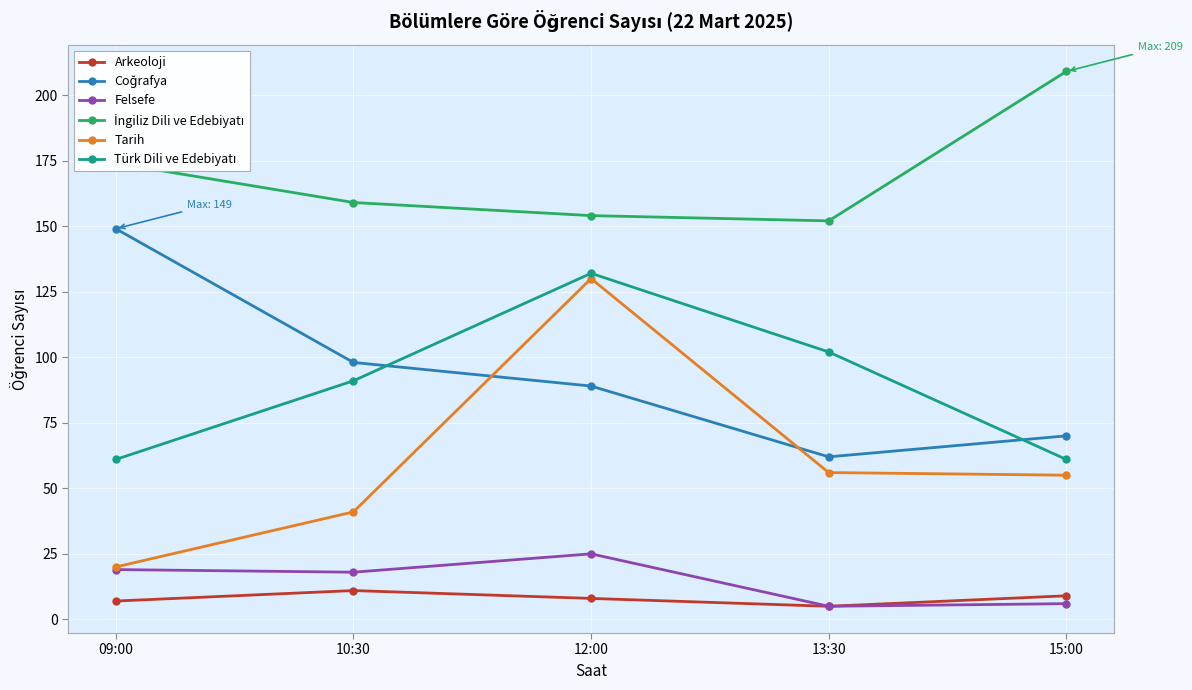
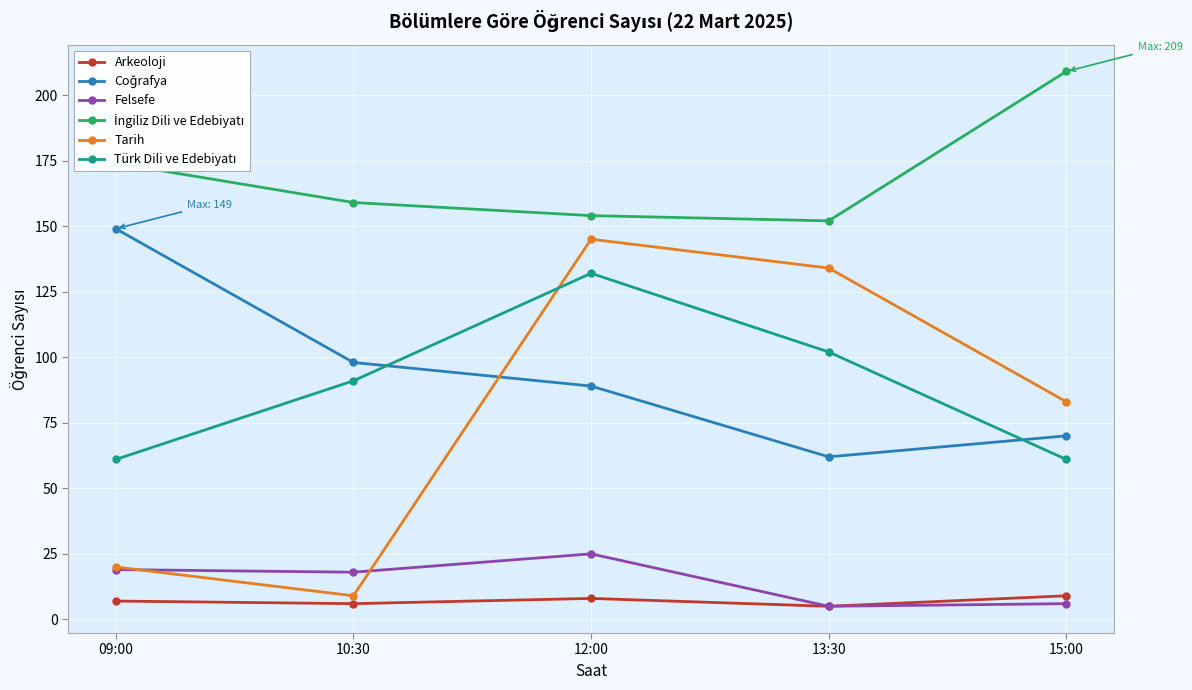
Arkeoloji, 10:30: 11 -> 6
Tarih, 10:30: 41 -> 9
Tarih, 12:00: 130 -> 145
Tarih, 13:30: 56 -> 134
Tarih, 15:00: 55 -> 83
